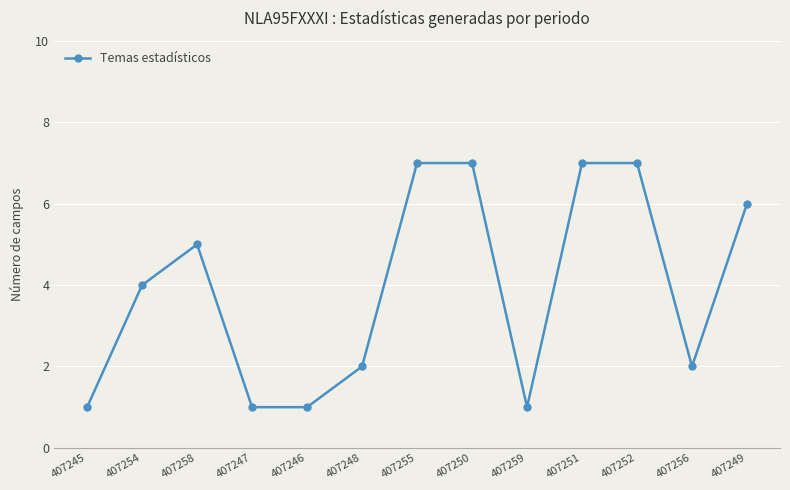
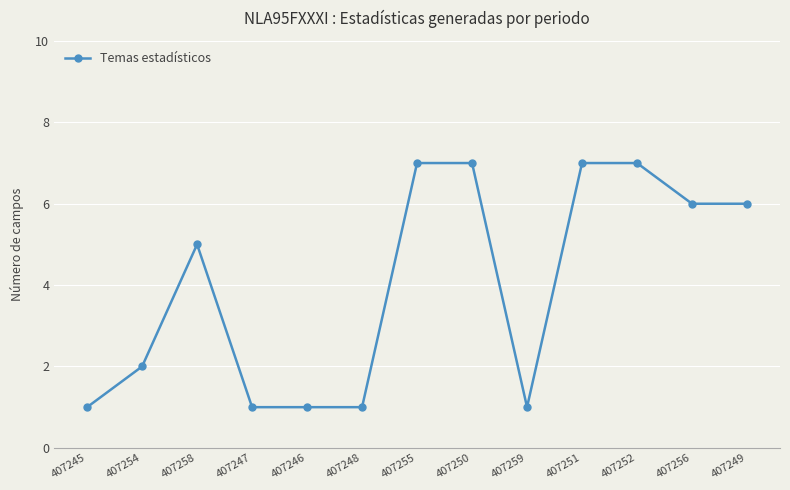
407254: 4 -> 2
407248: 2 -> 1
407256: 2 -> 6
